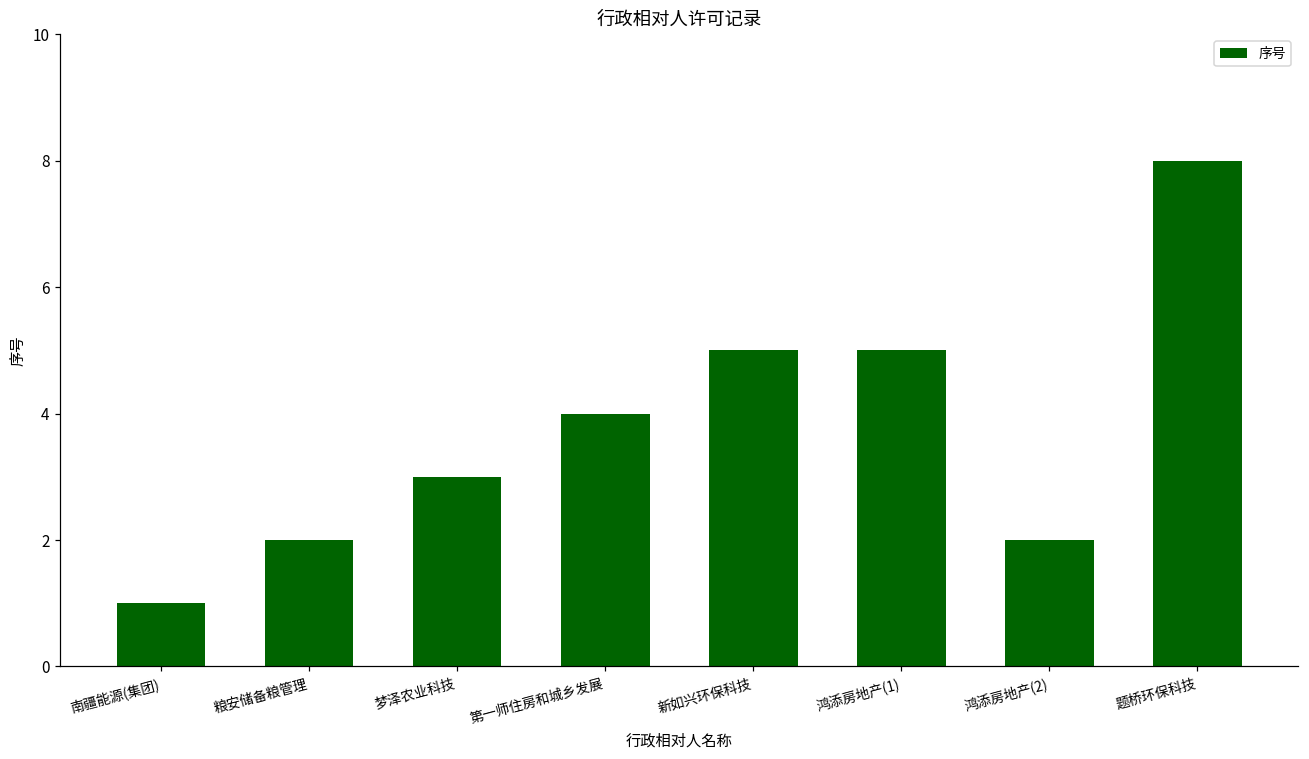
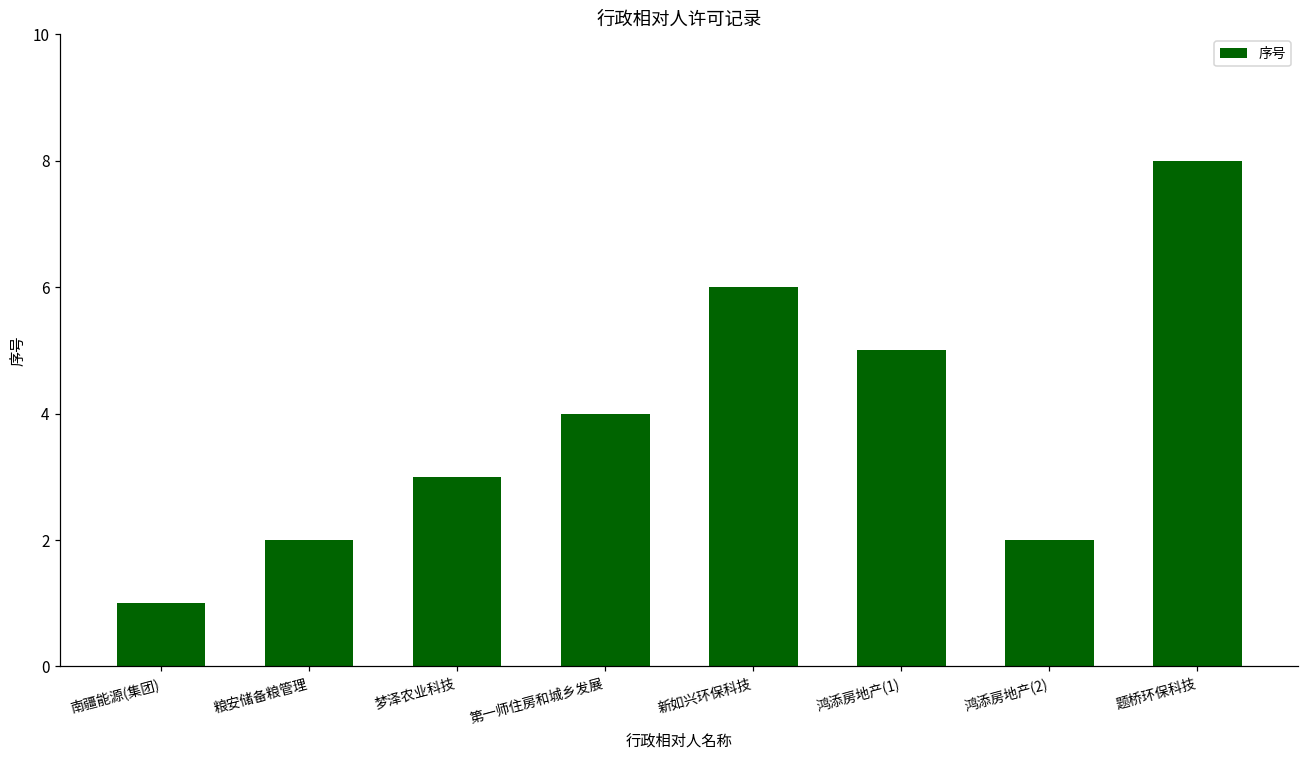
新如兴环保科技: 5 -> 6
